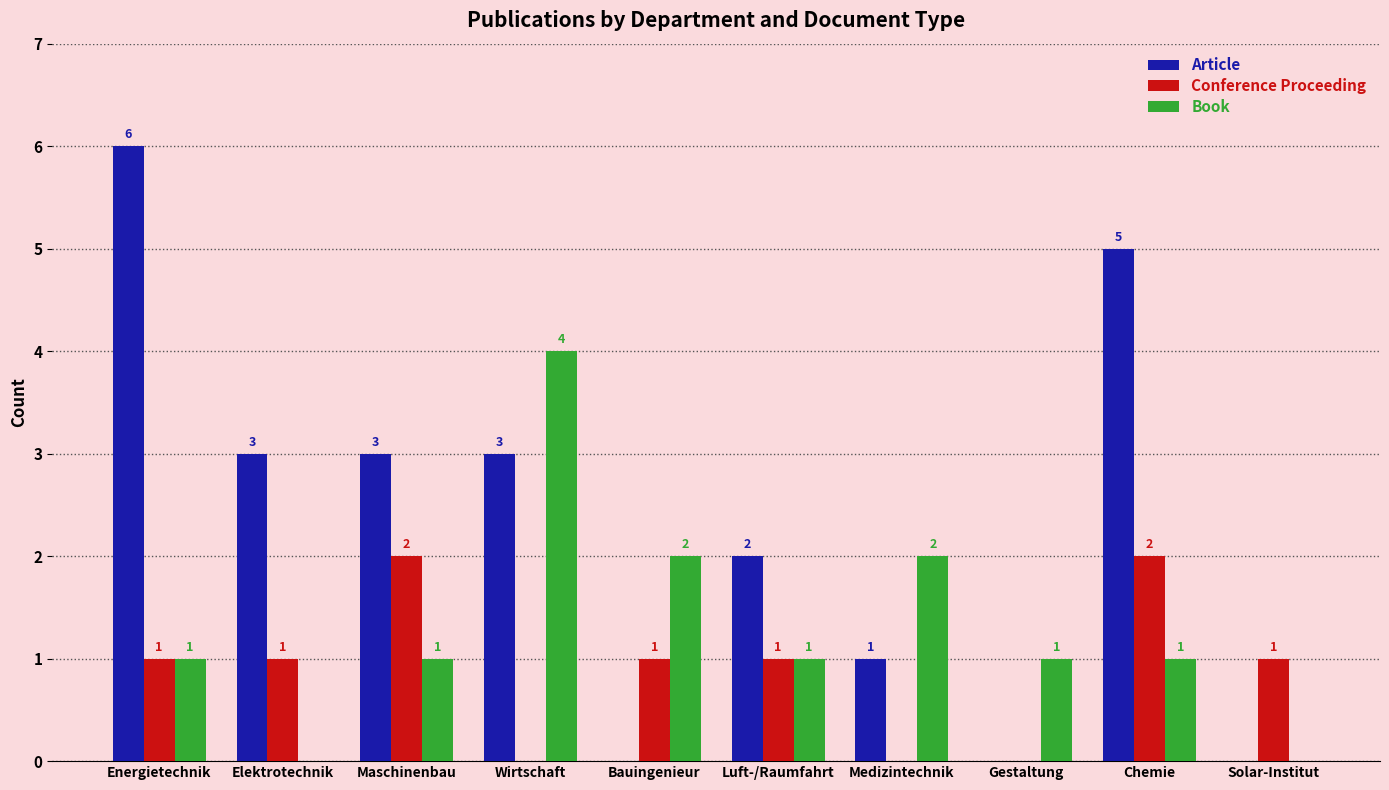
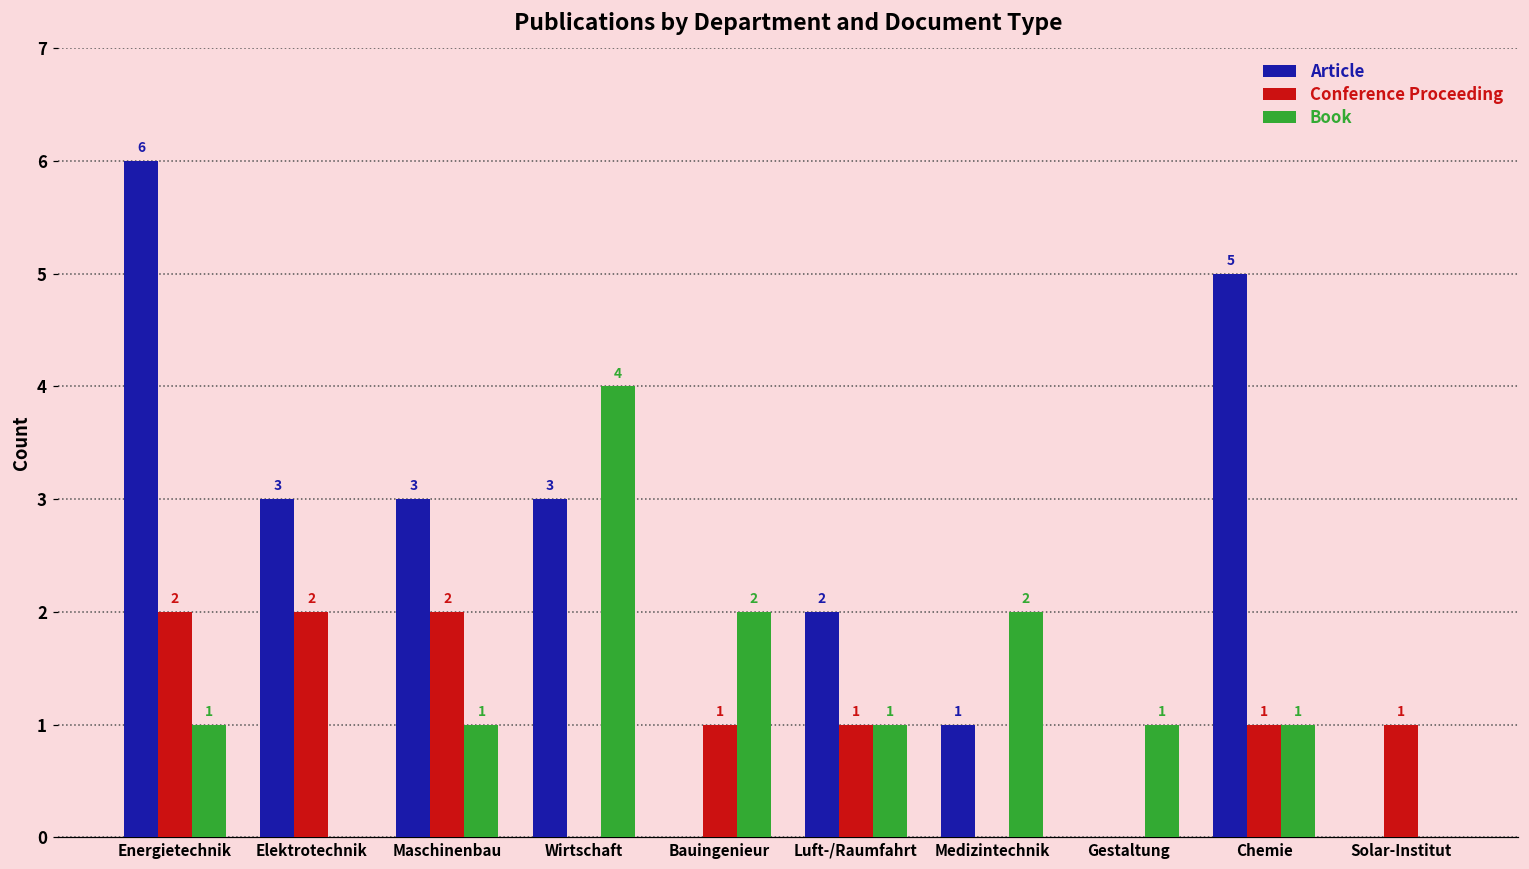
Conference Proceeding, Energietechnik: 1 -> 2
Conference Proceeding, Elektrotechnik: 1 -> 2
Conference Proceeding, Chemie: 2 -> 1
